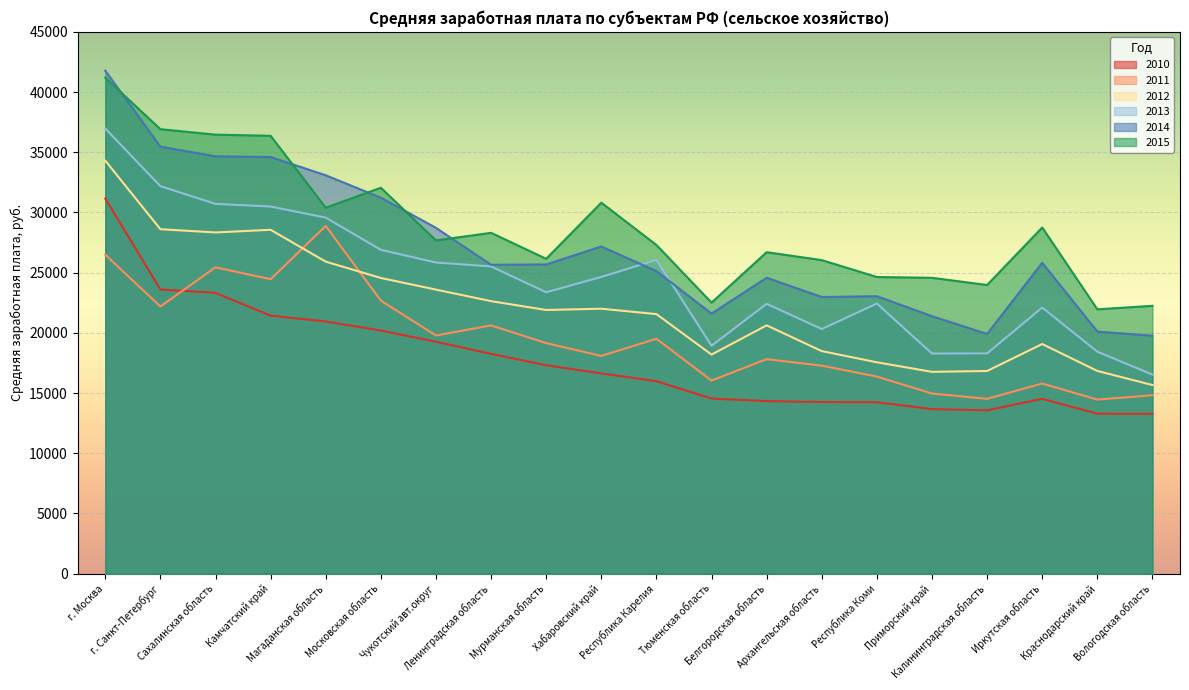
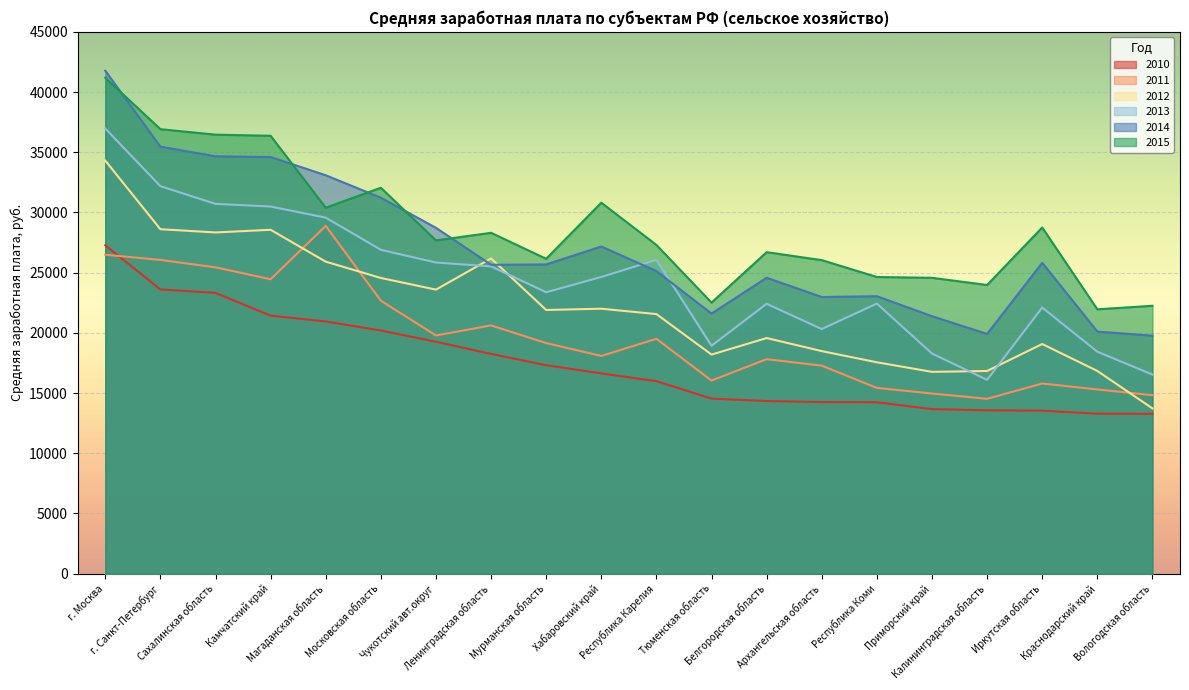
2010, г. Москва: 31200 -> 27300
2011, г. Санкт-Петербург: 22200 -> 26100
2012, Ленинградская область: 22600 -> 26200
2012, Белгородская область: 20600 -> 19600
2011, Республика Коми: 16400 -> 15400
2013, Калининградская область: 18300 -> 16100
2010, Иркутская область: 14500 -> 13500
2011, Краснодарский край: 14500 -> 15300
2012, Вологодская область: 15700 -> 13700
